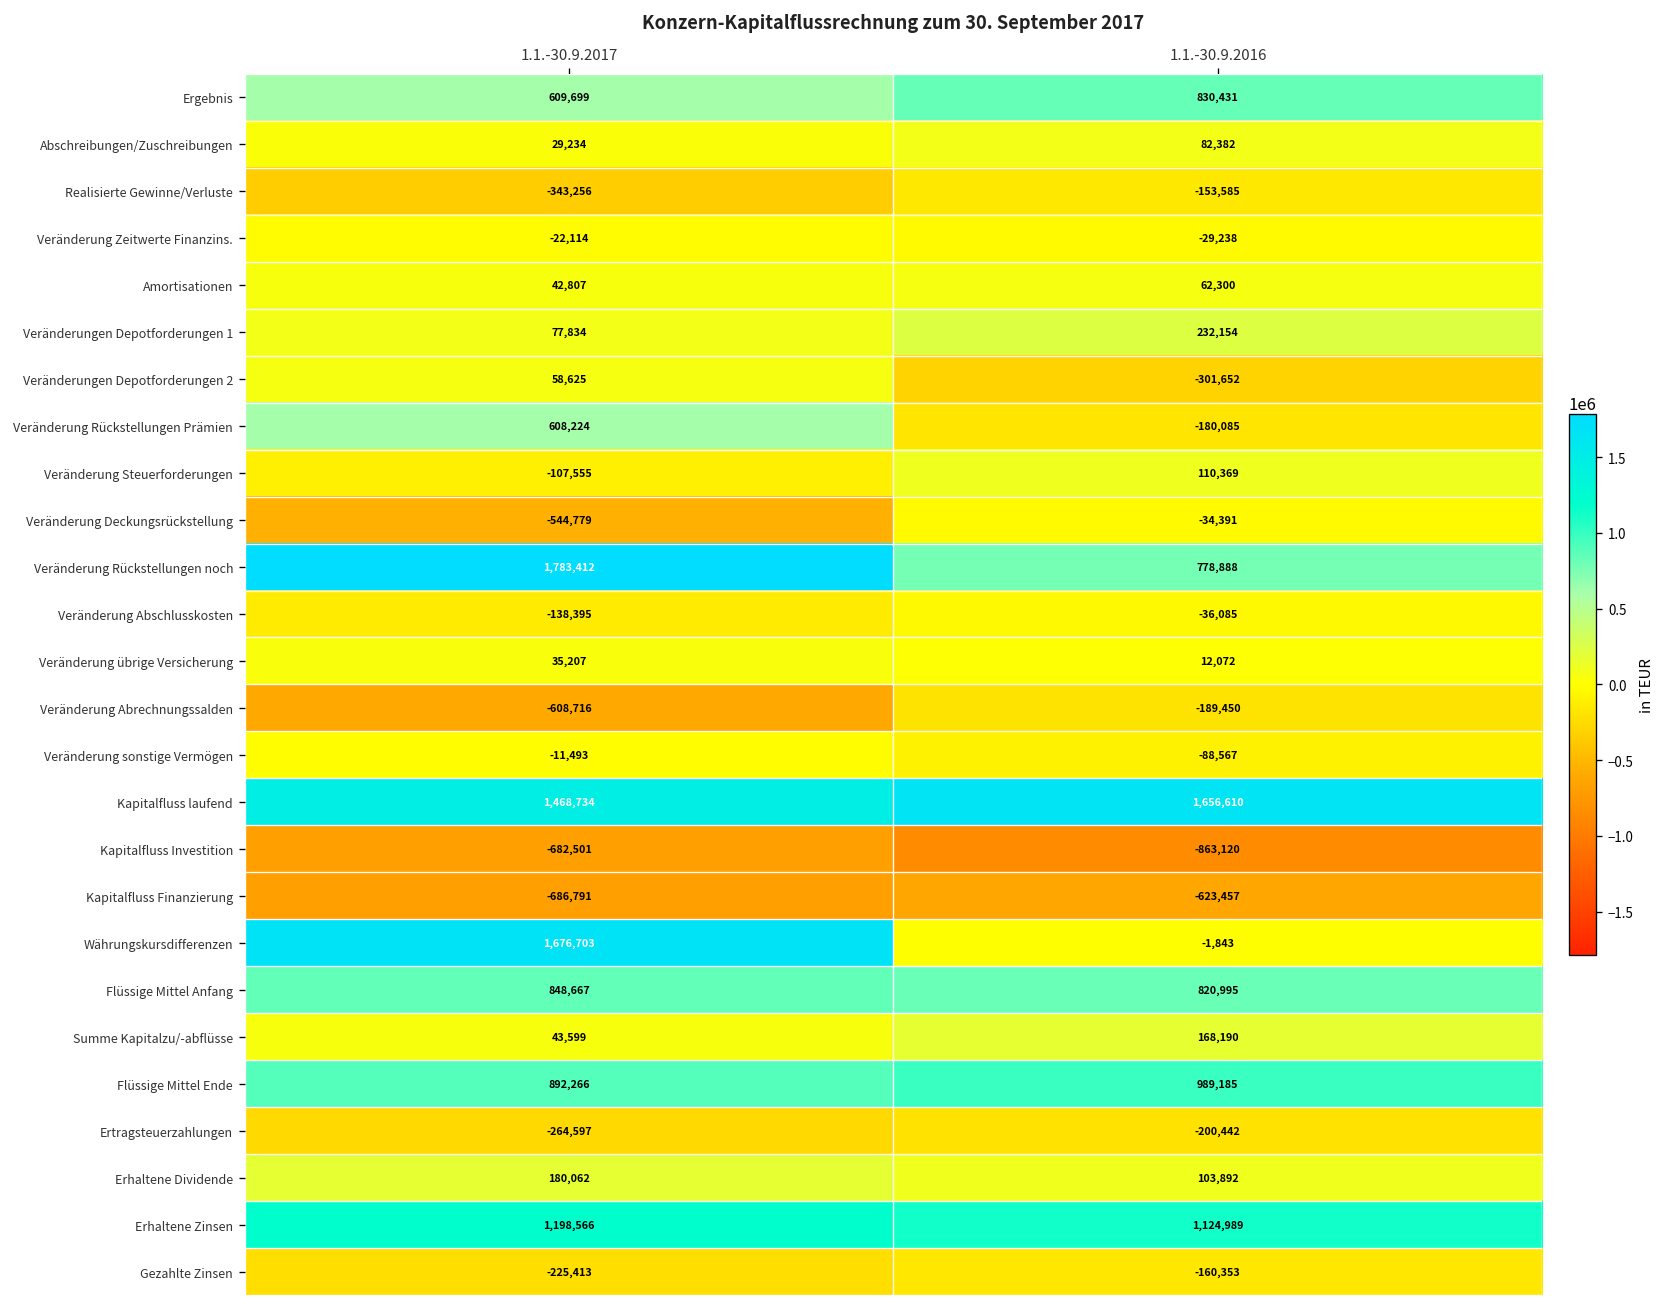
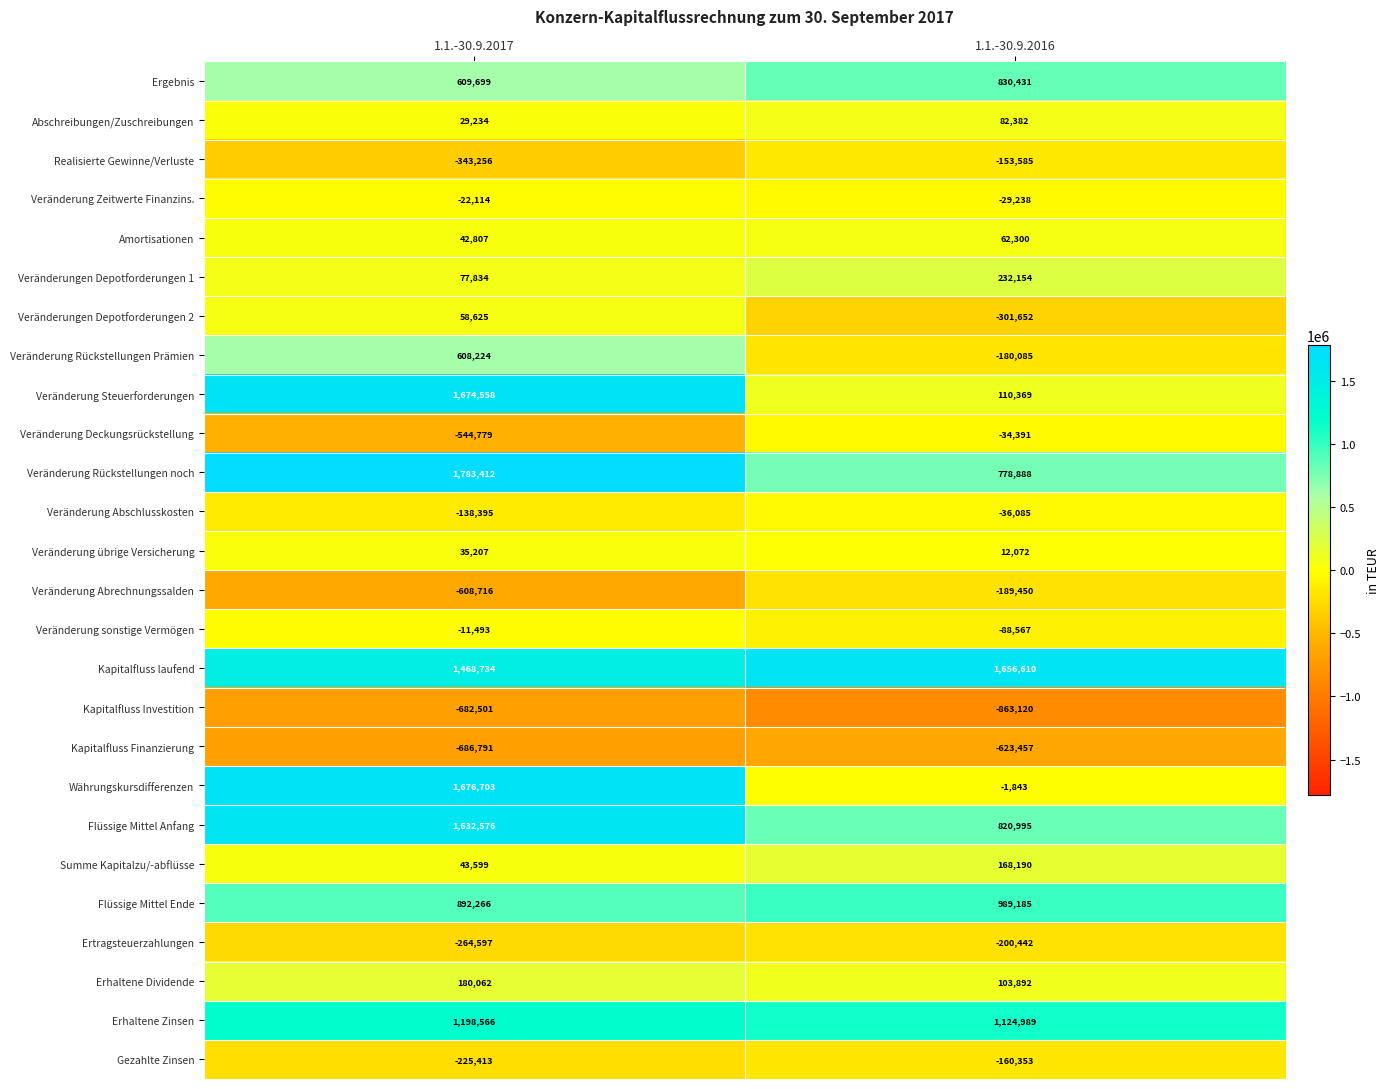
Veränderung Steuerforderungen, 1.1.-30.9.2017: -107,555 -> 1,674,558
Flüssige Mittel Anfang, 1.1.-30.9.2017: 848,667 -> 1,632,576
